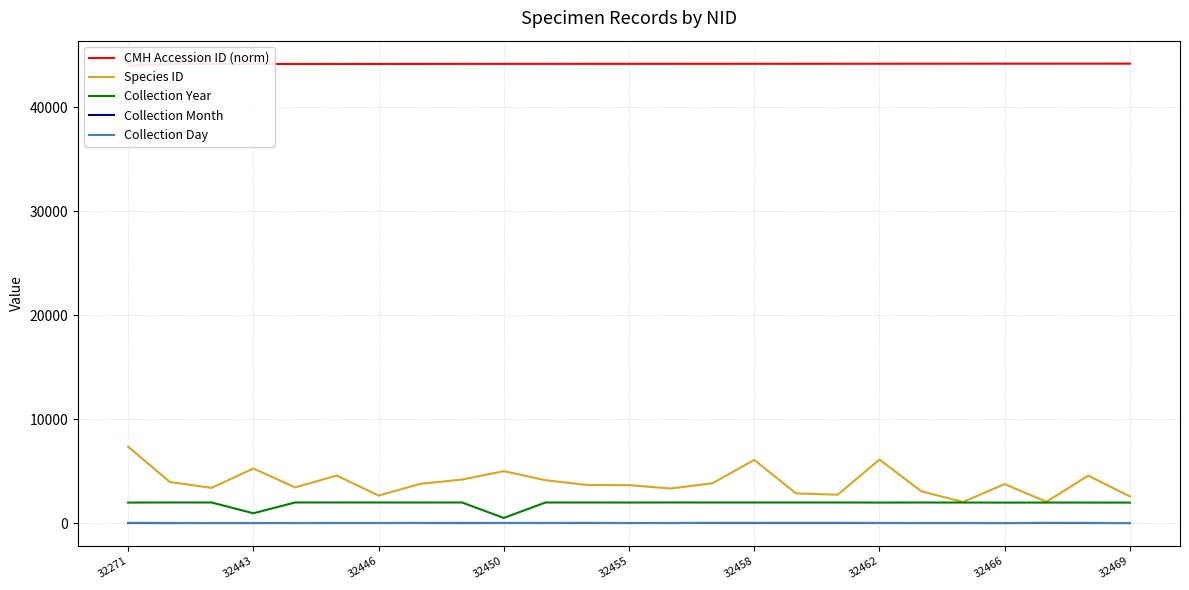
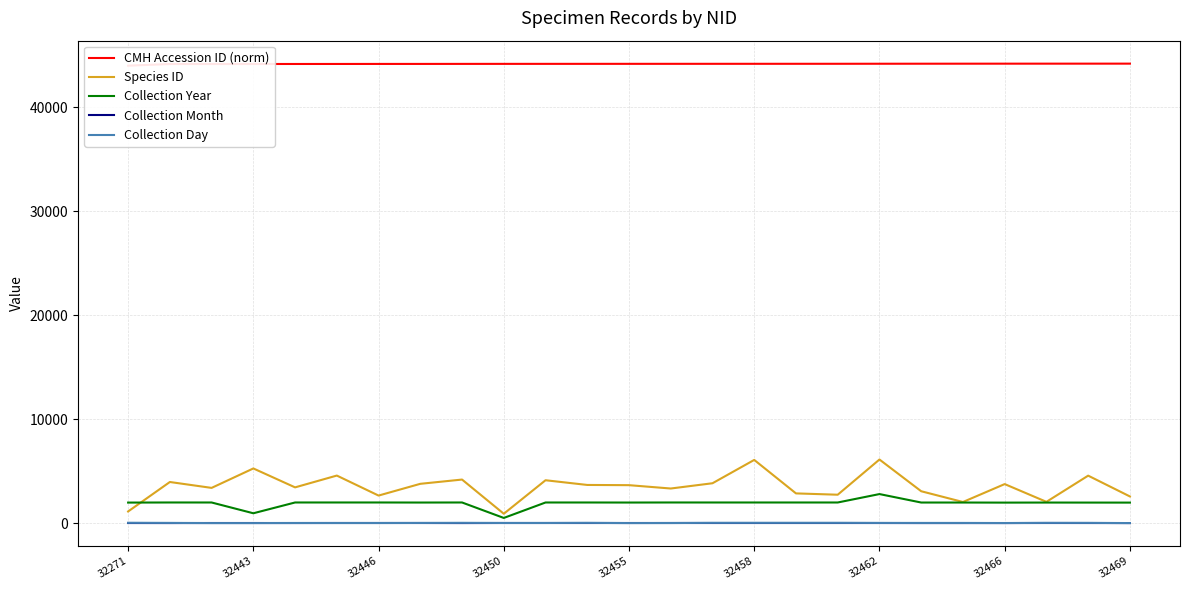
Species ID, 32271: 7400 -> 1100
Species ID, 32450: 5000 -> 900
Collection Year, 32462: 2000 -> 2800
